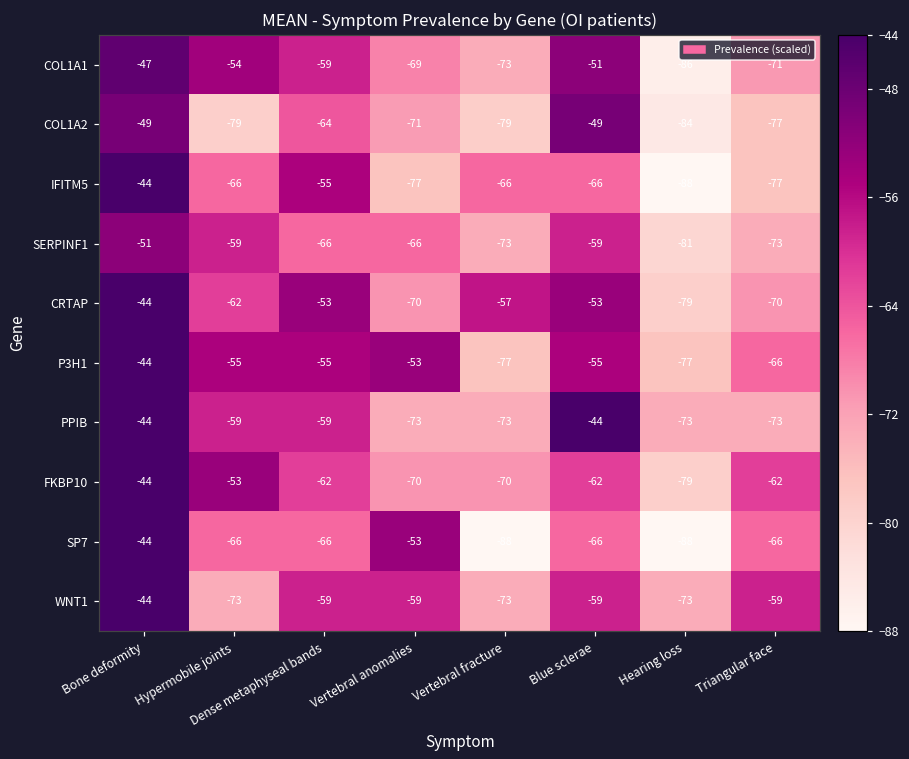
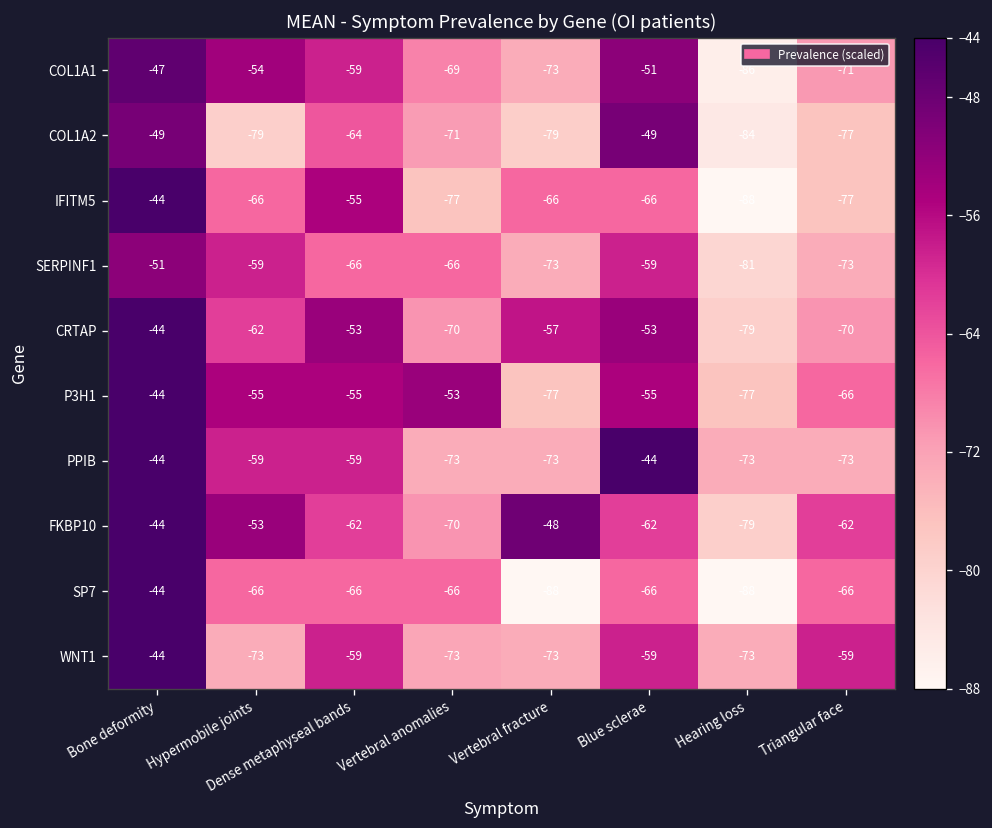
FKBP10, Vertebral fracture: -70 -> -48
SP7, Vertebral anomalies: -53 -> -66
WNT1, Vertebral anomalies: -59 -> -73
